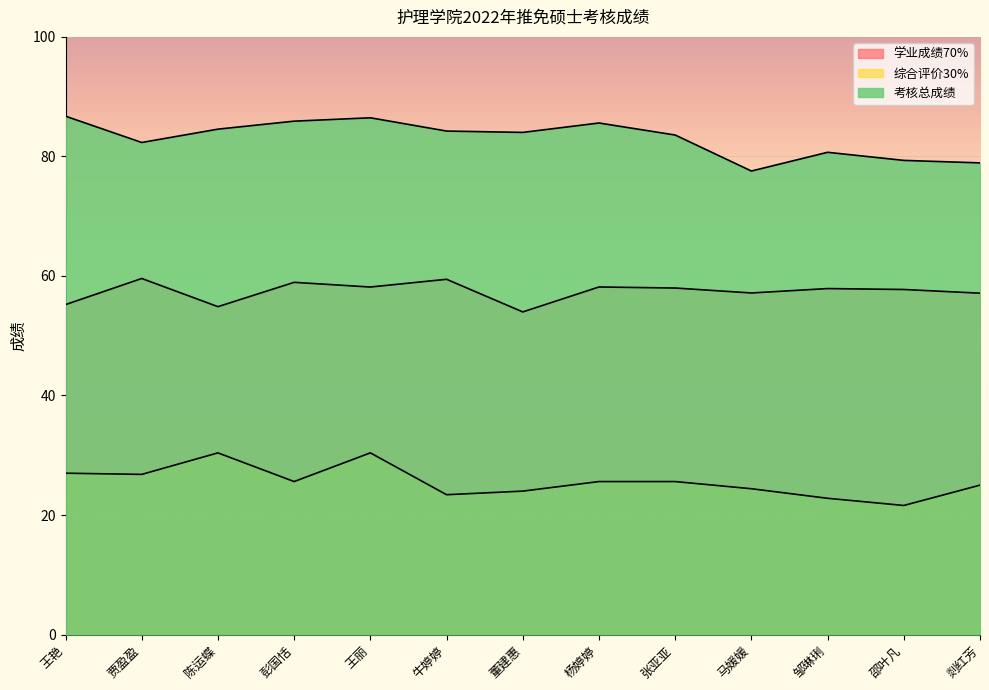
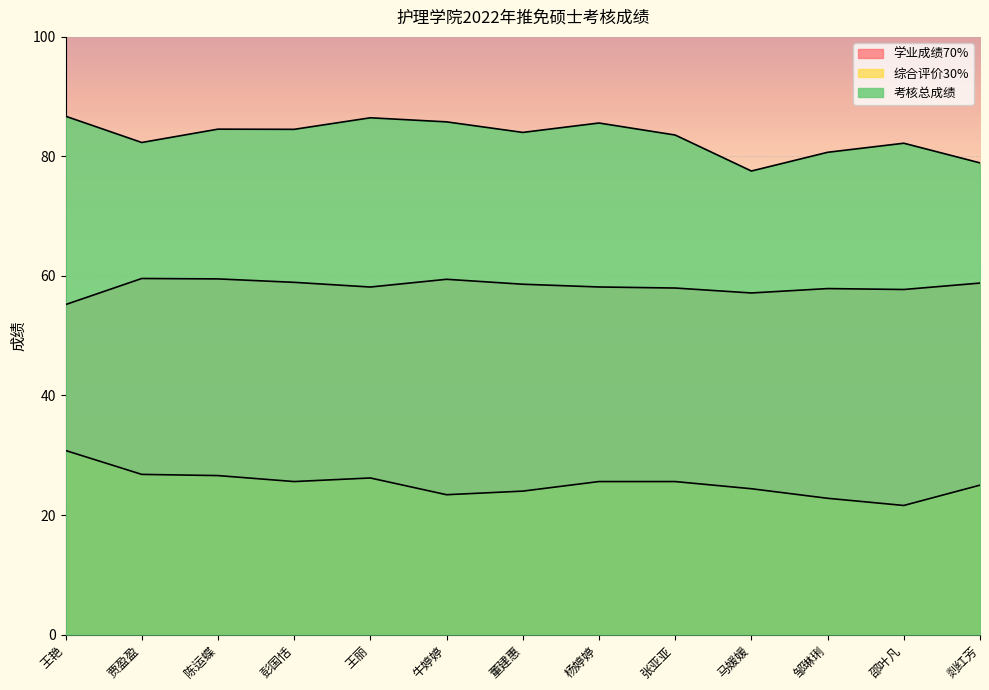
综合评价30%, 王艳: 27 -> 31
学业成绩70%, 陈运蝶: 55 -> 60
综合评价30%, 陈运蝶: 30 -> 27
考核总成绩, 彭国恬: 86 -> 85
综合评价30%, 王丽: 30 -> 26
考核总成绩, 牛婷婷: 84 -> 86
学业成绩70%, 董建惠: 54 -> 59
考核总成绩, 邵叶凡: 79 -> 82
学业成绩70%, 剡红芳: 57 -> 59
